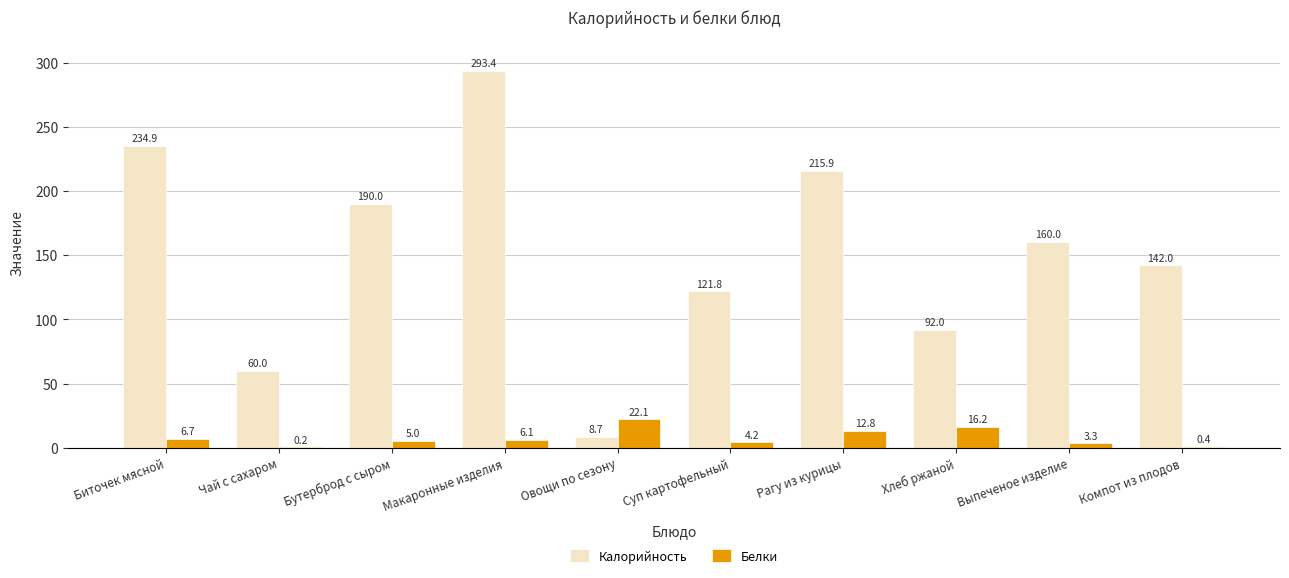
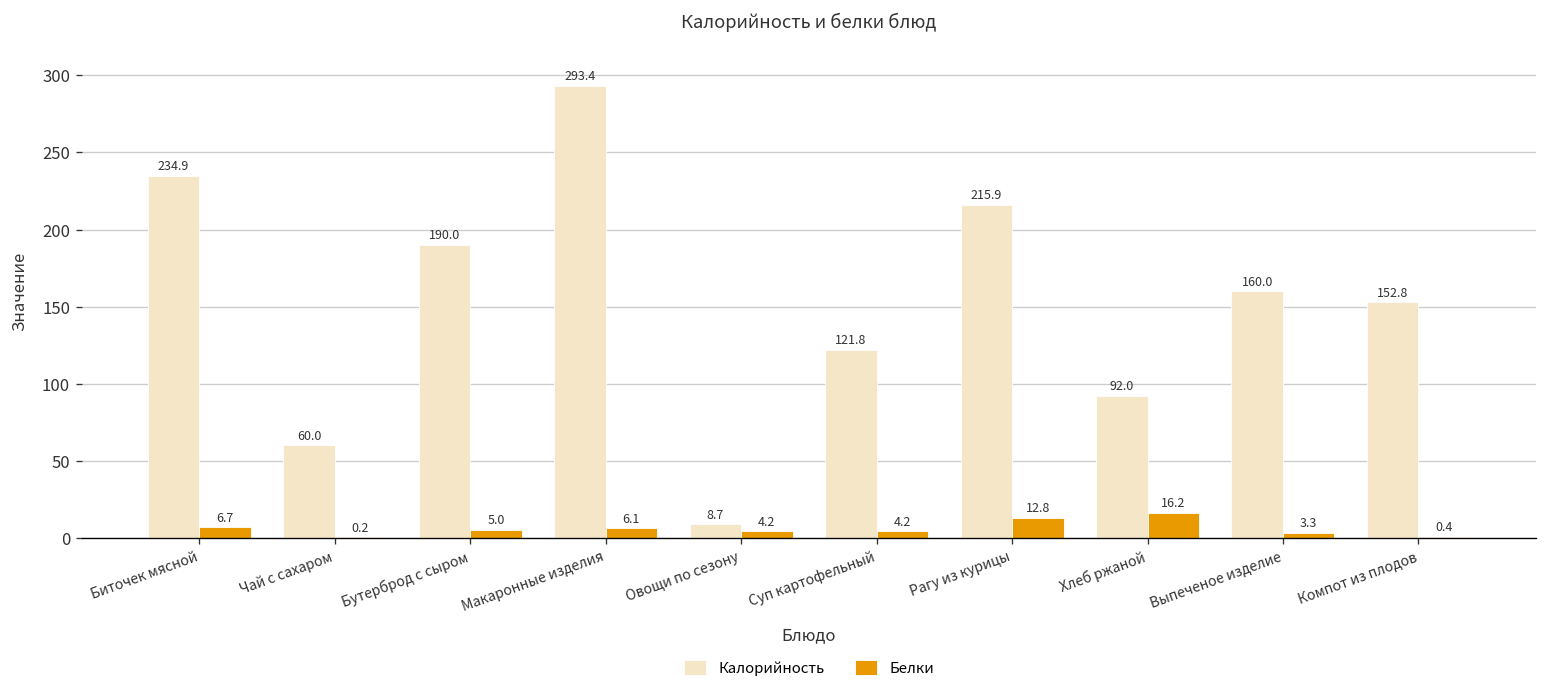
Белки, Овощи по сезону: 22.1 -> 4.2
Калорийность, Компот из плодов: 142.0 -> 152.8
